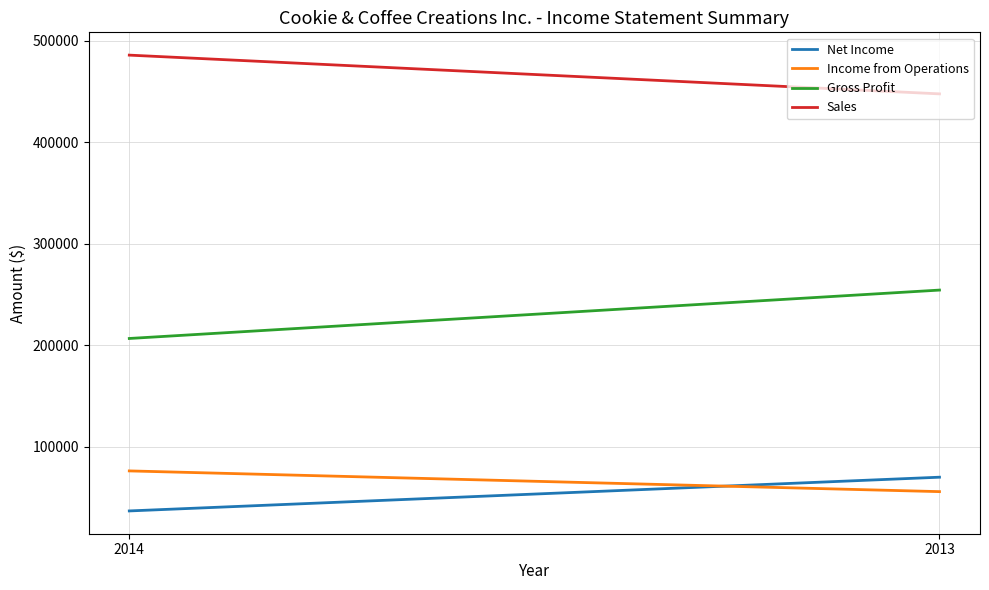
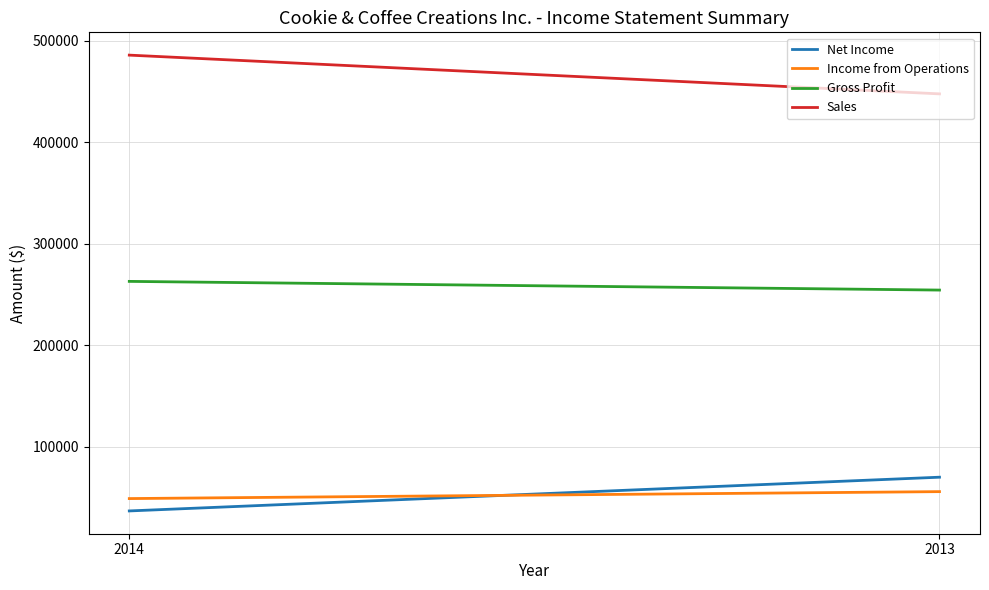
Income from Operations, 2014: 76000 -> 49000
Gross Profit, 2014: 207000 -> 263000
